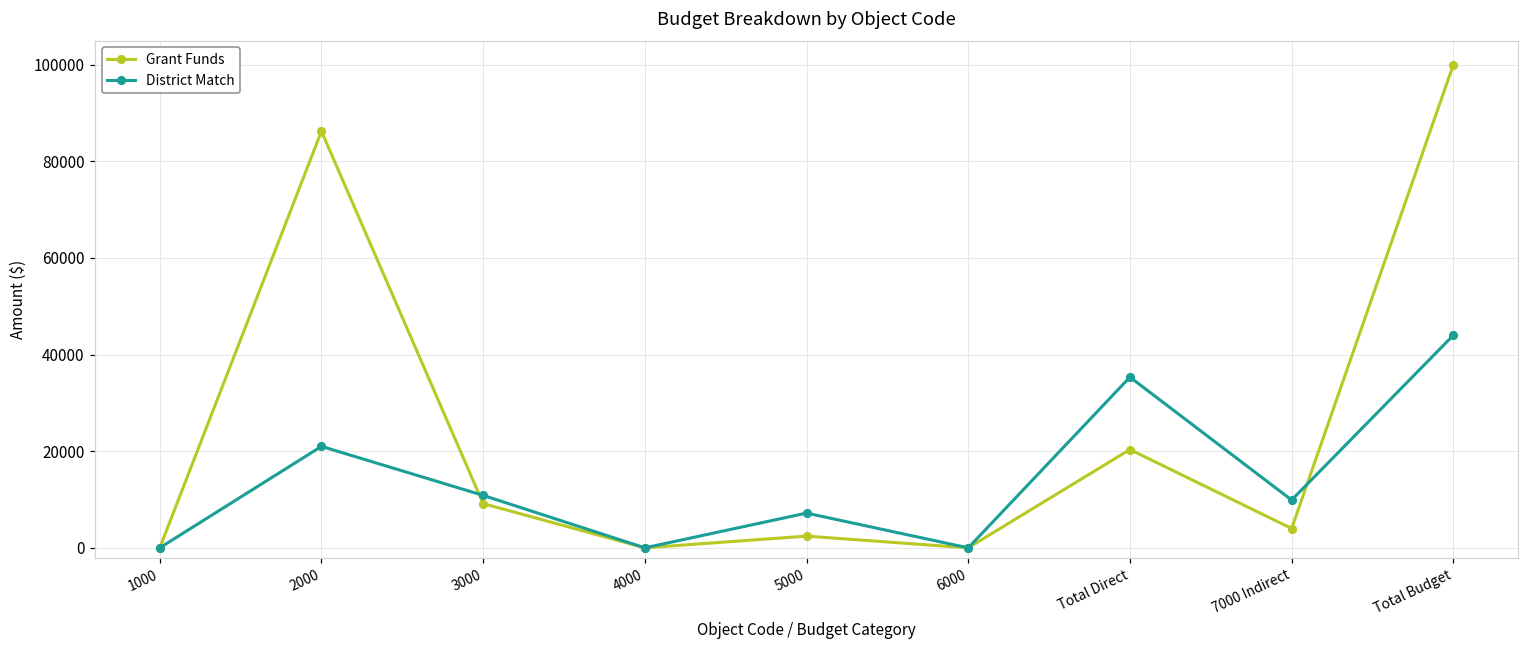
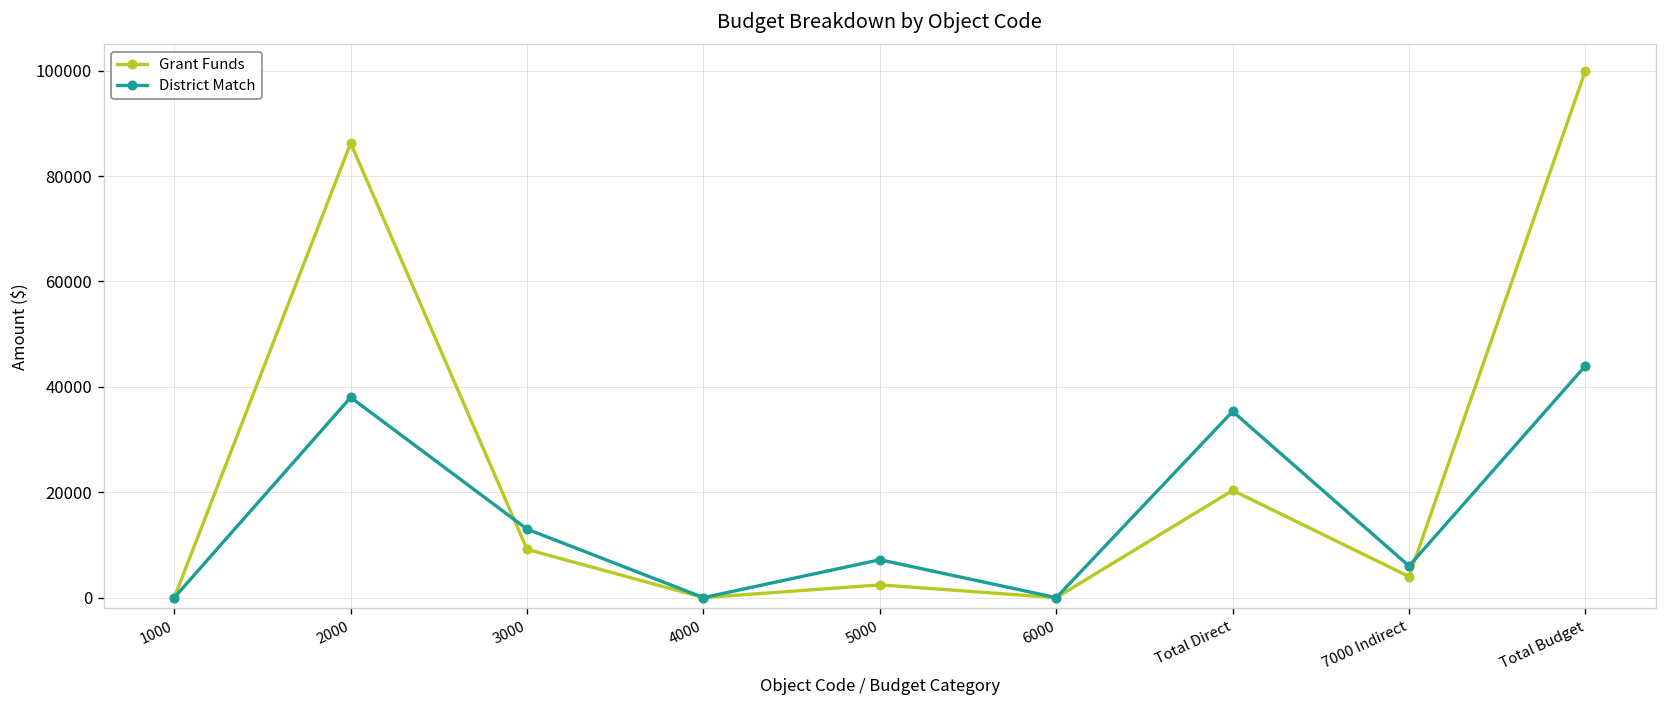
District Match, 2000: 21000 -> 38000
District Match, 3000: 11000 -> 13000
District Match, 7000 Indirect: 10000 -> 6000
